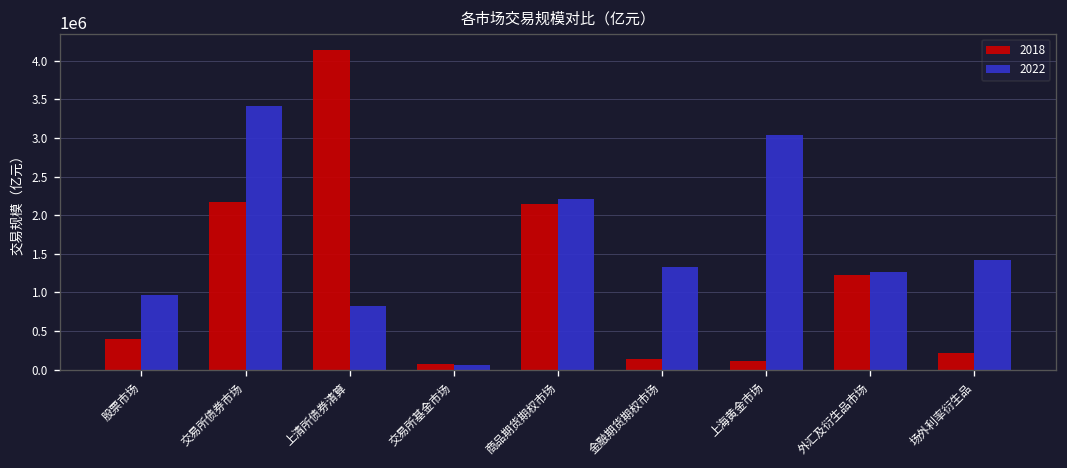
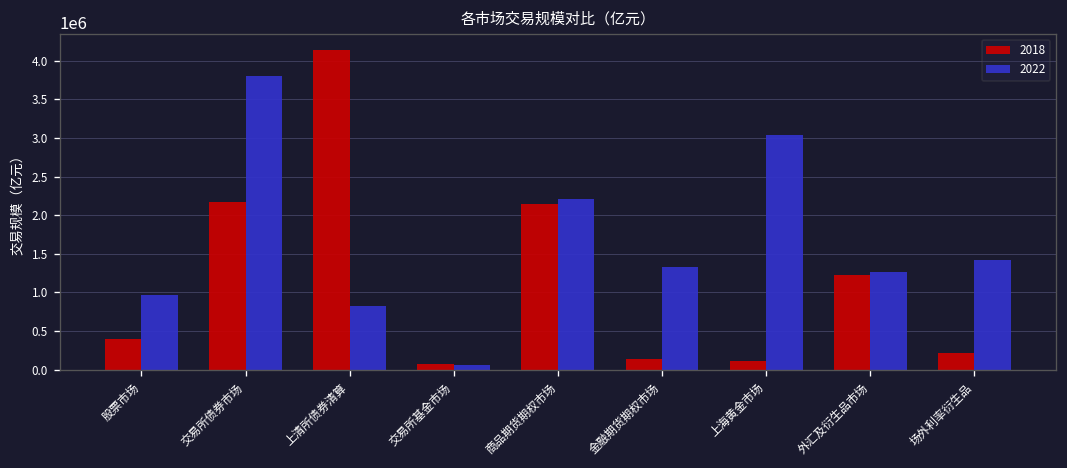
2022, 交易所债券市场: 3400000 -> 3800000
